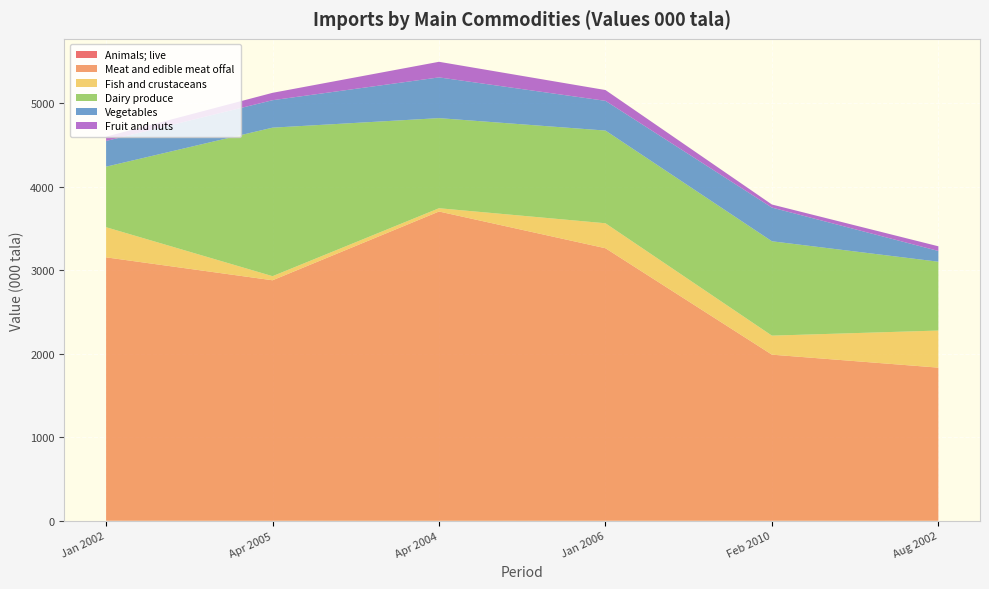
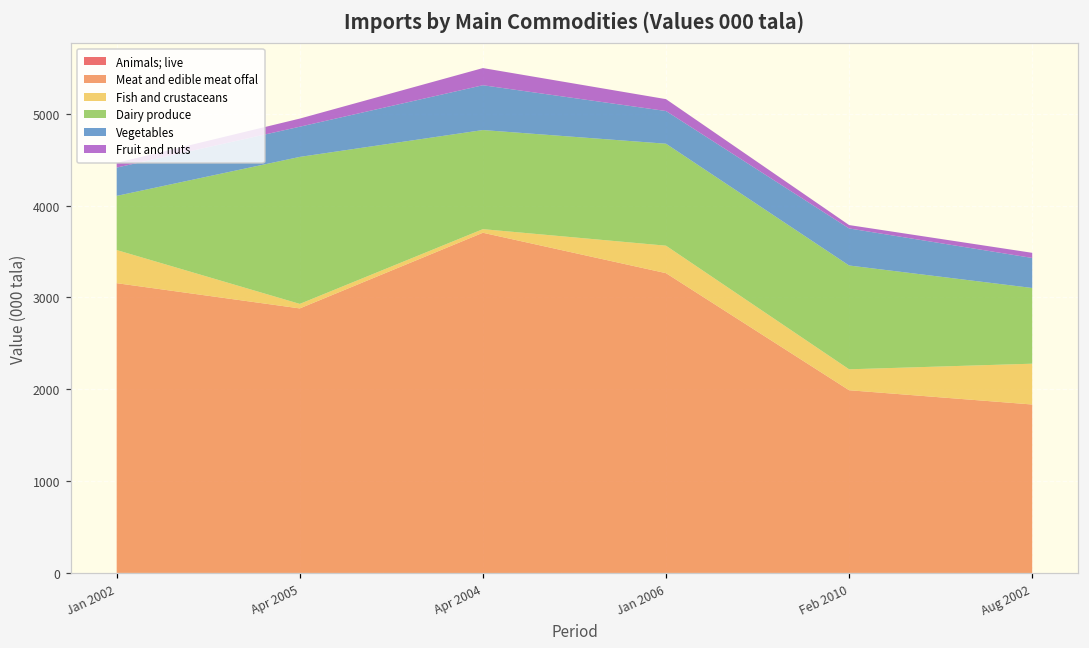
Dairy produce, Jan 2002: 700 -> 600
Dairy produce, Apr 2005: 1800 -> 1600
Vegetables, Aug 2002: 100 -> 300
